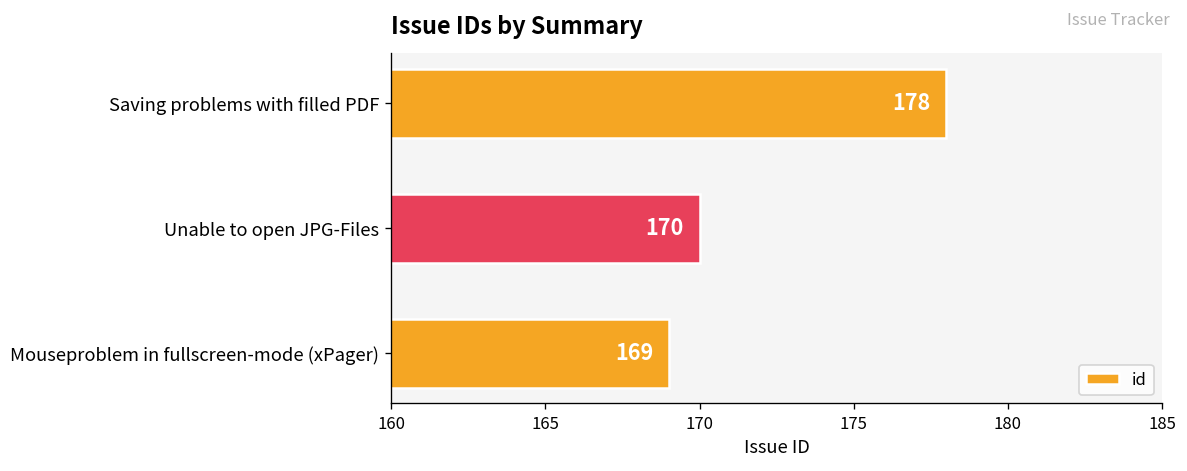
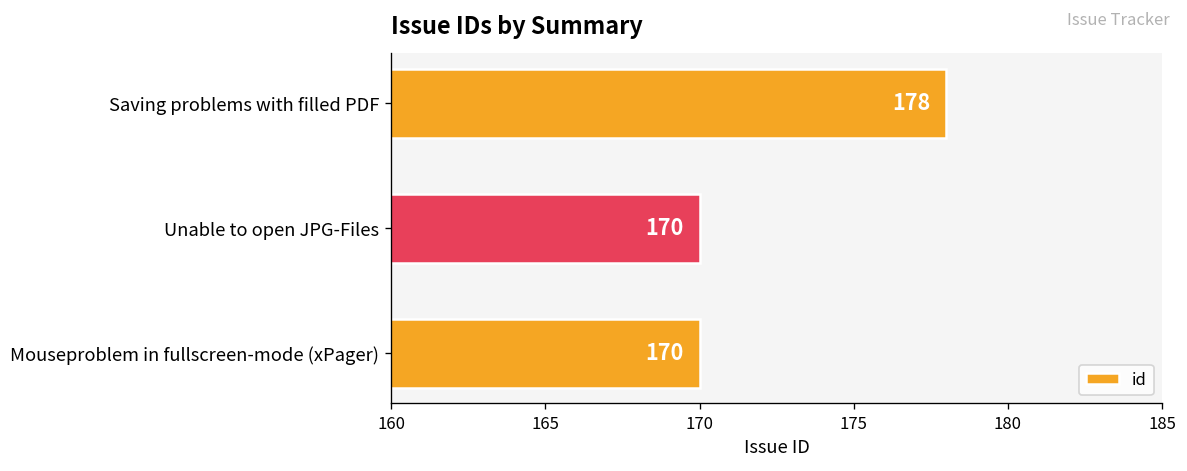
Mouseproblem in fullscreen-mode (xPager): 169 -> 170
